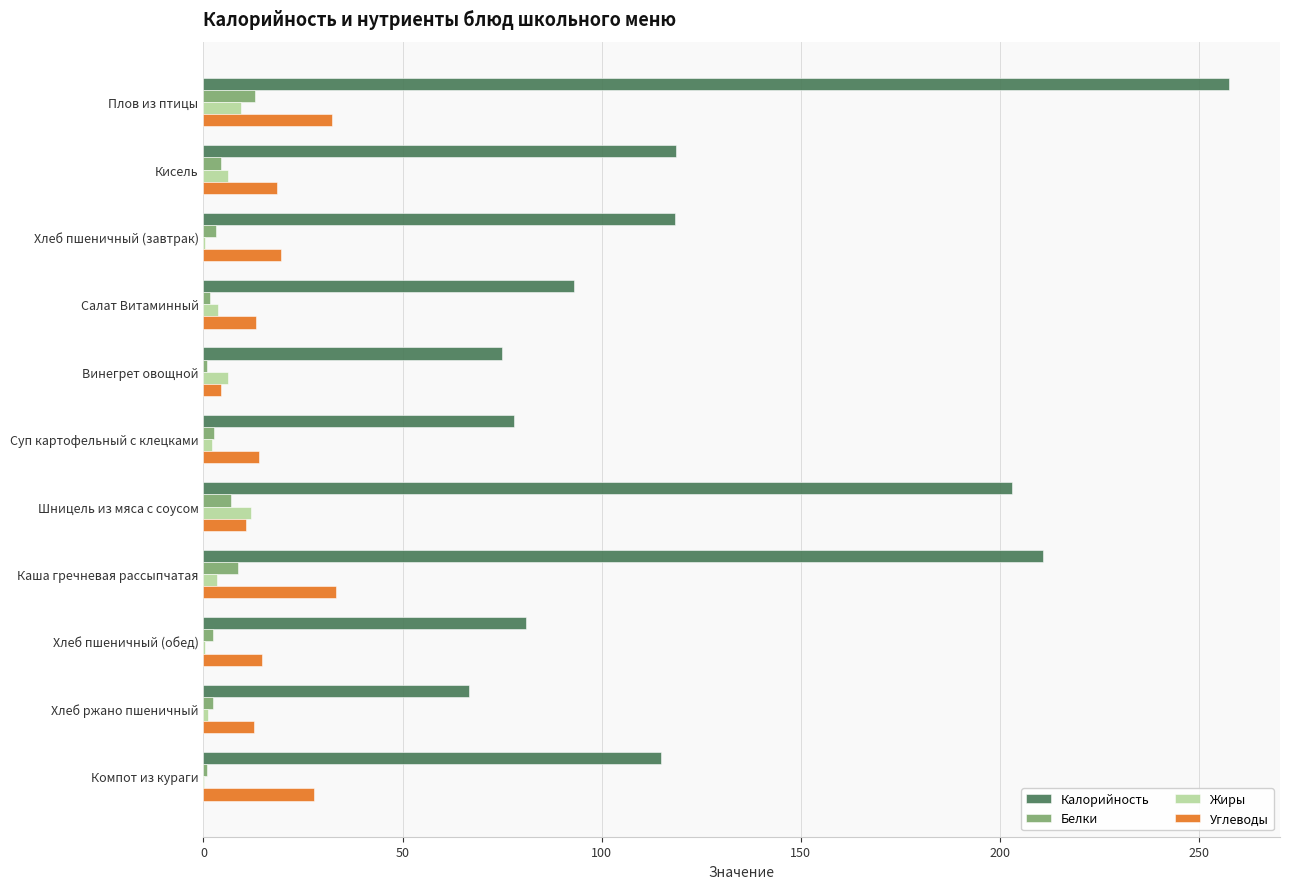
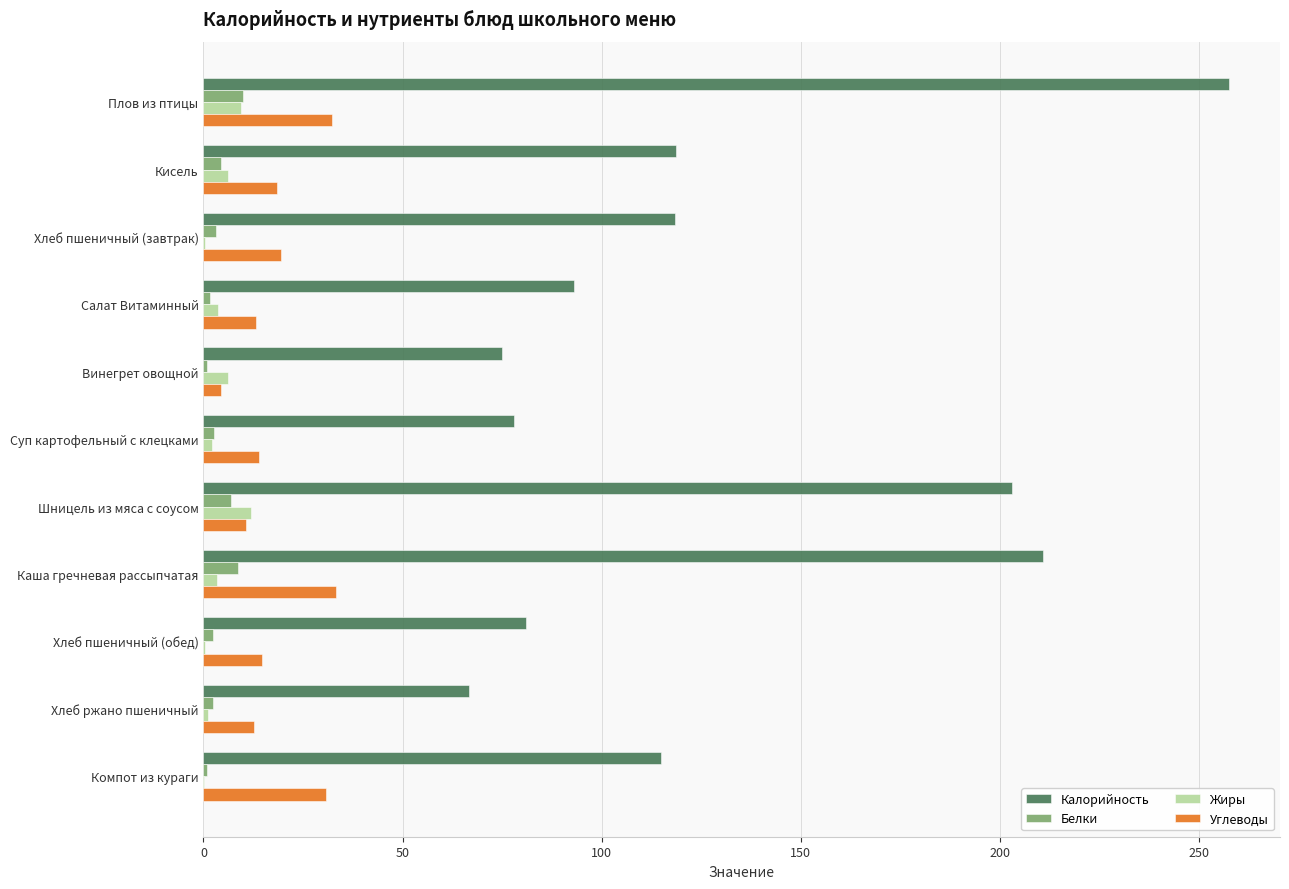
Белки, Плов из птицы: 13 -> 10
Углеводы, Компот из кураги: 28 -> 31
